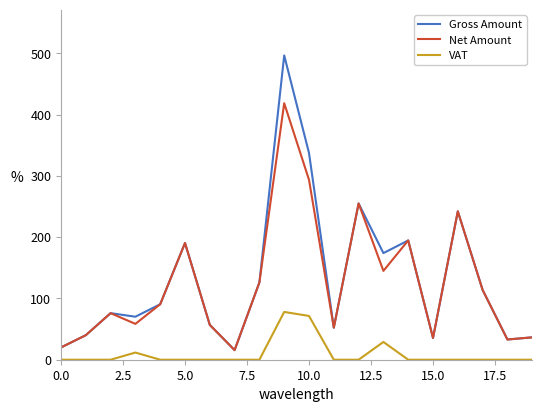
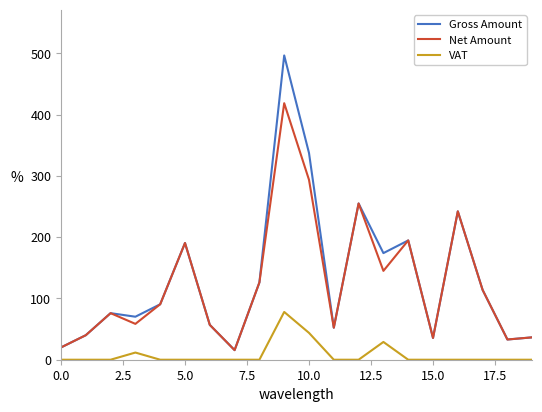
VAT, 10.0: 70 -> 40
